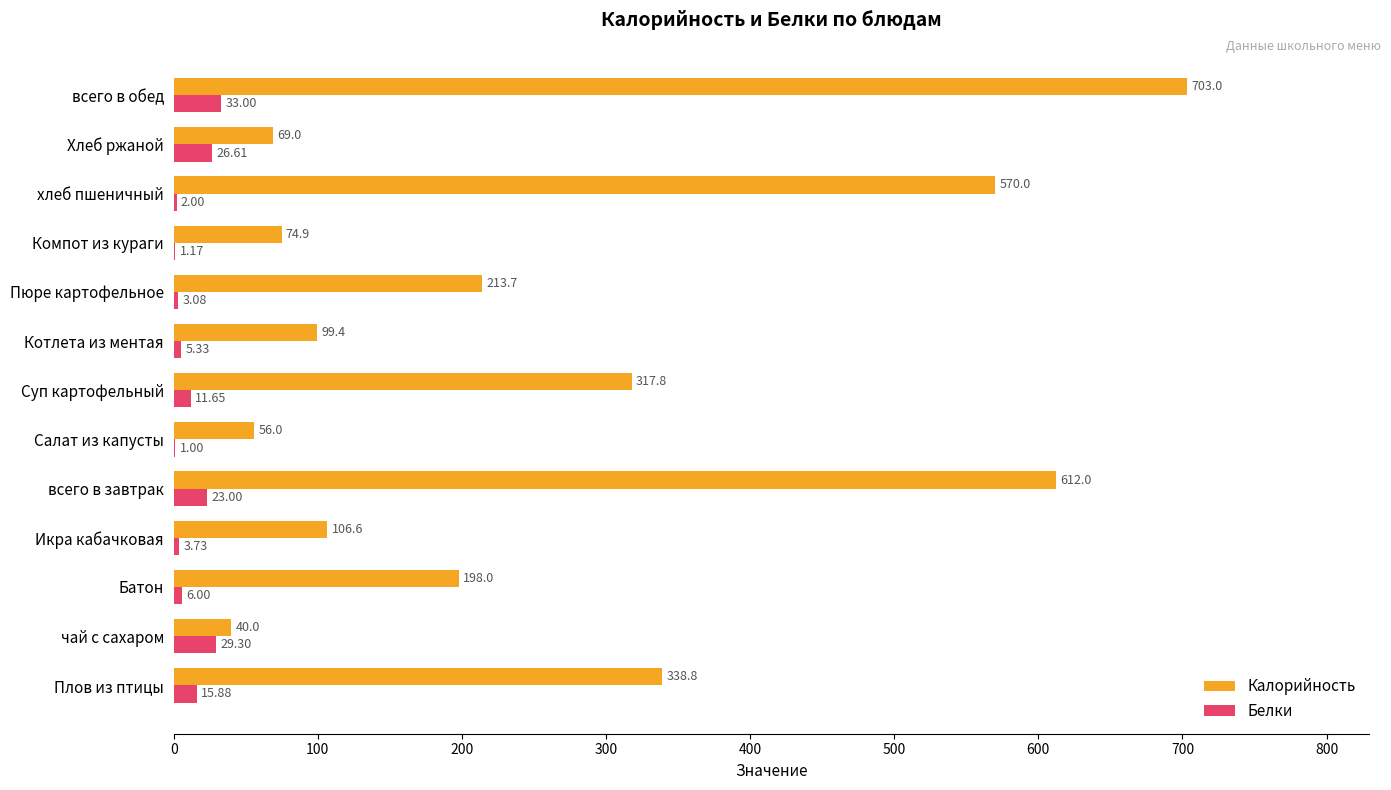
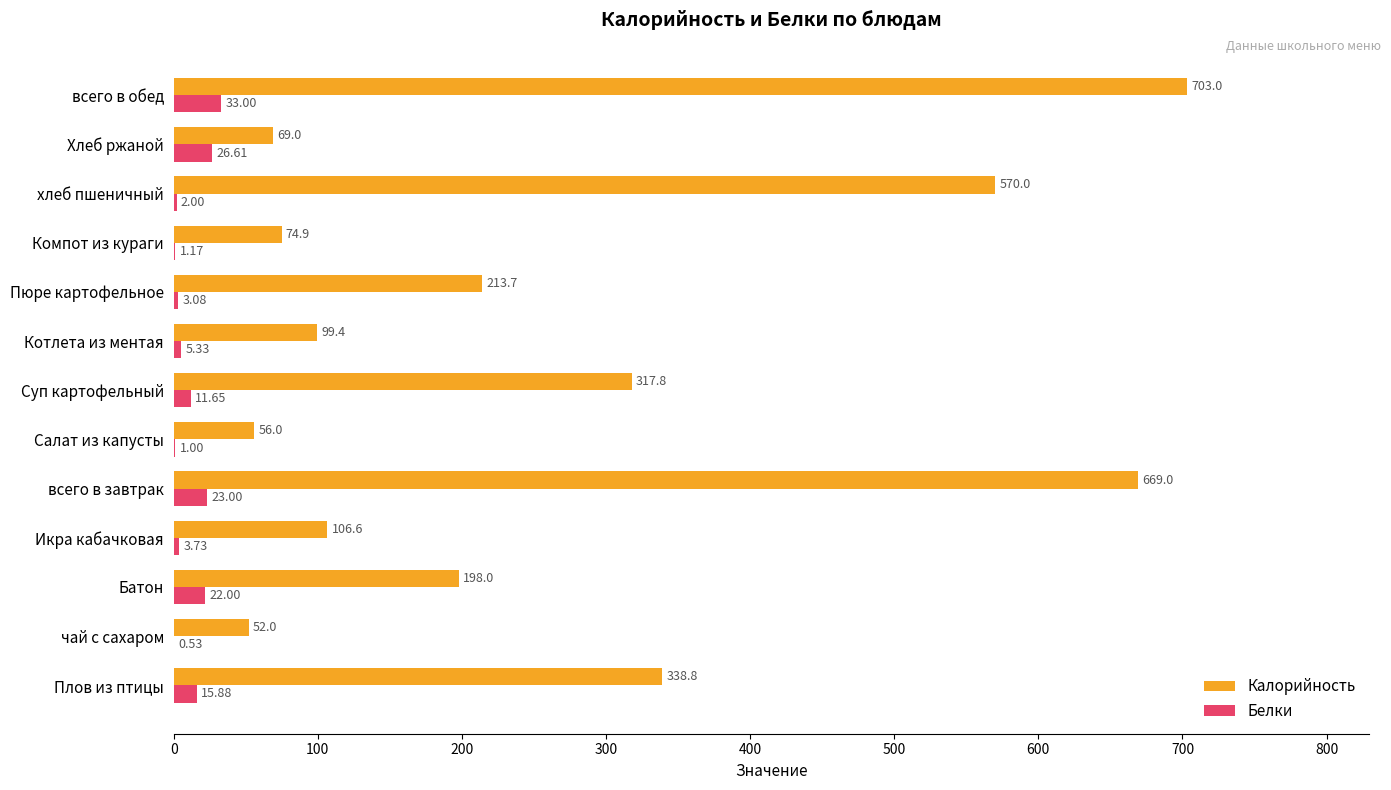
Калорийность, всего в завтрак: 612.0 -> 669.0
Белки, Батон: 6.00 -> 22.00
Калорийность, чай с сахаром: 40.0 -> 52.0
Белки, чай с сахаром: 29.30 -> 0.53
